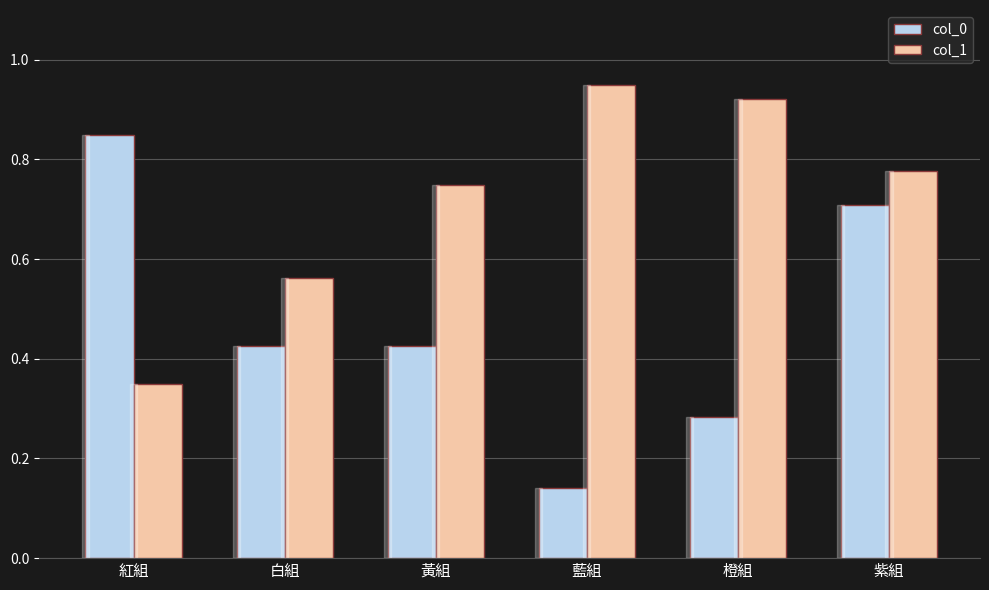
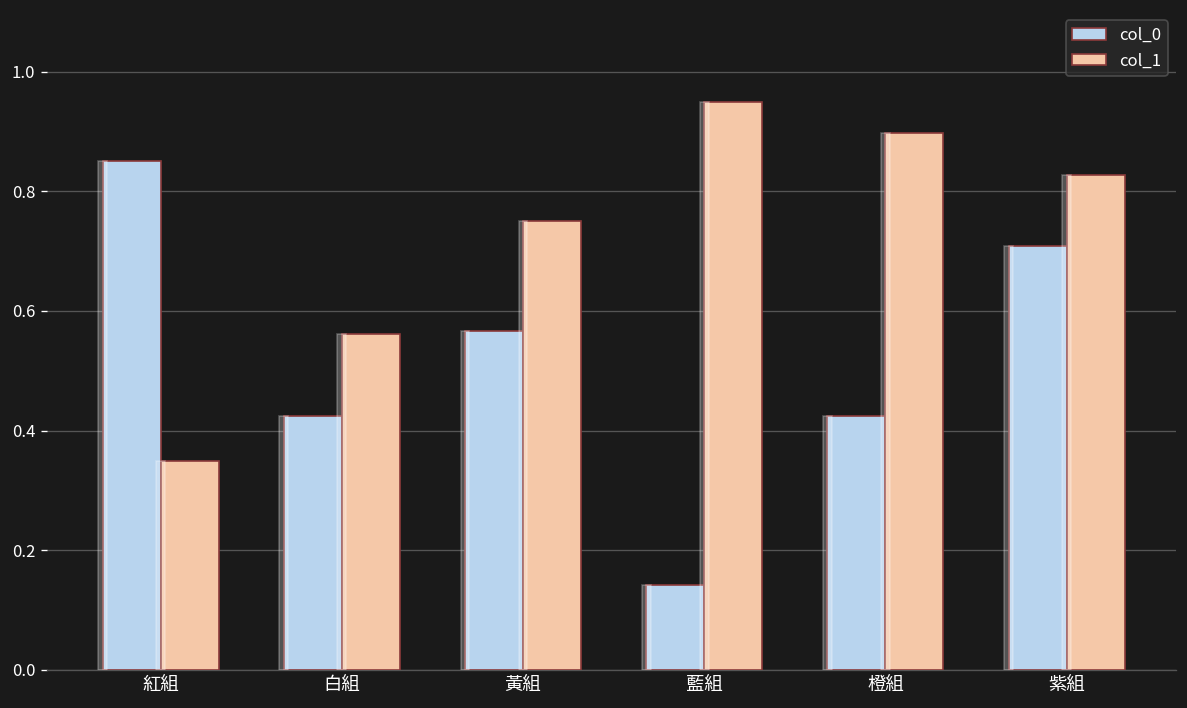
col_0, 黃組: 0.43 -> 0.57
col_0, 橙組: 0.28 -> 0.43
col_1, 橙組: 0.92 -> 0.90
col_1, 紫組: 0.78 -> 0.83
